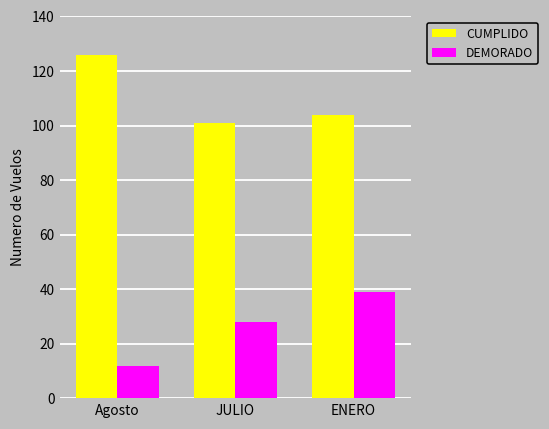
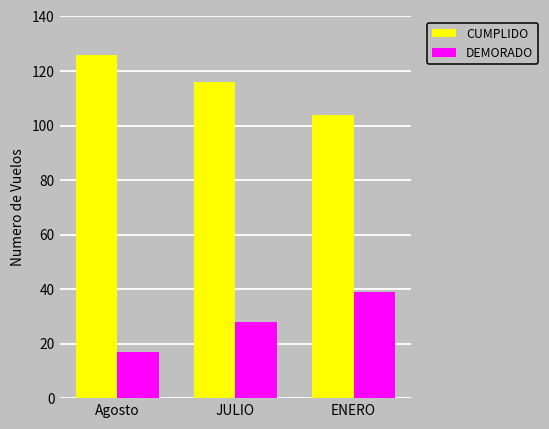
DEMORADO, Agosto: 12 -> 17
CUMPLIDO, JULIO: 101 -> 116
